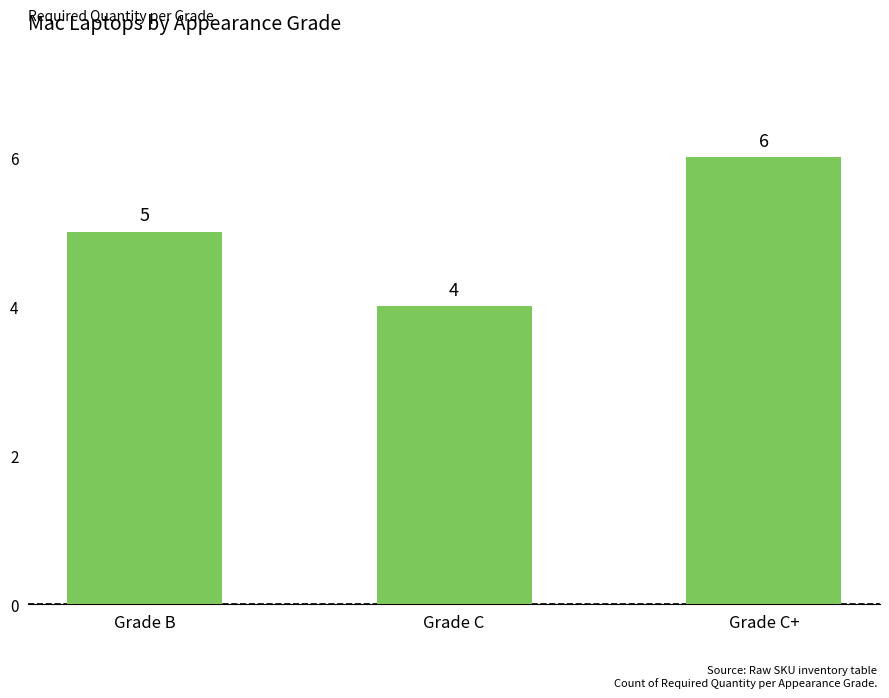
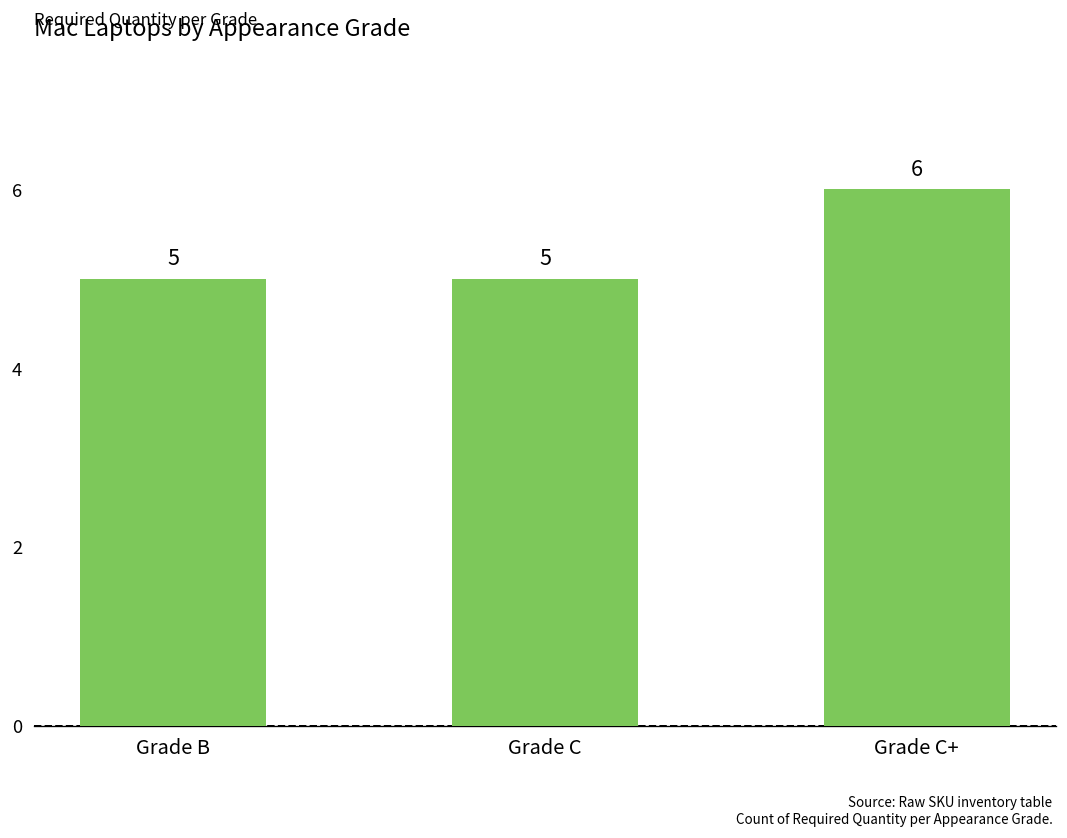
Grade C: 4 -> 5
